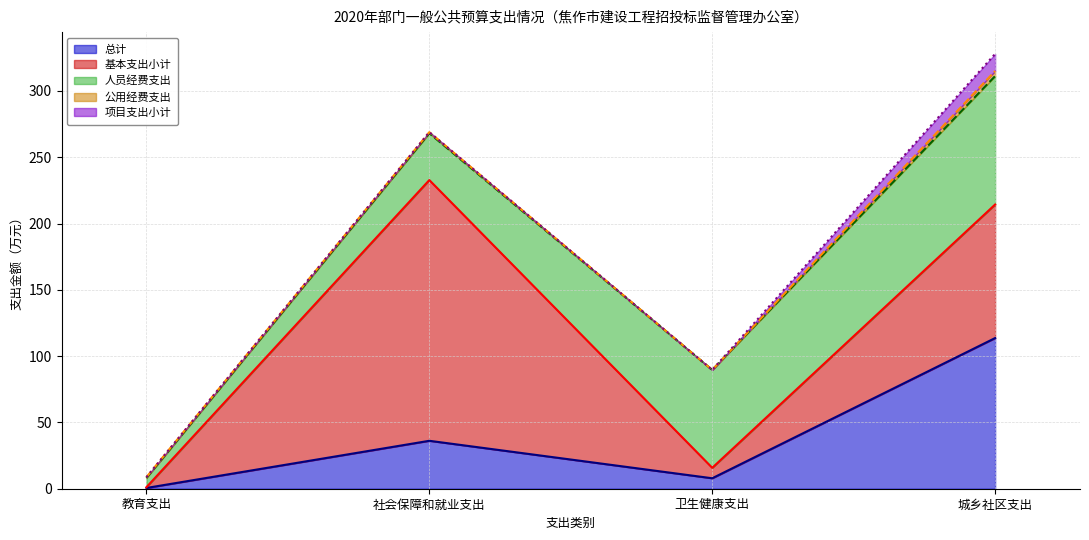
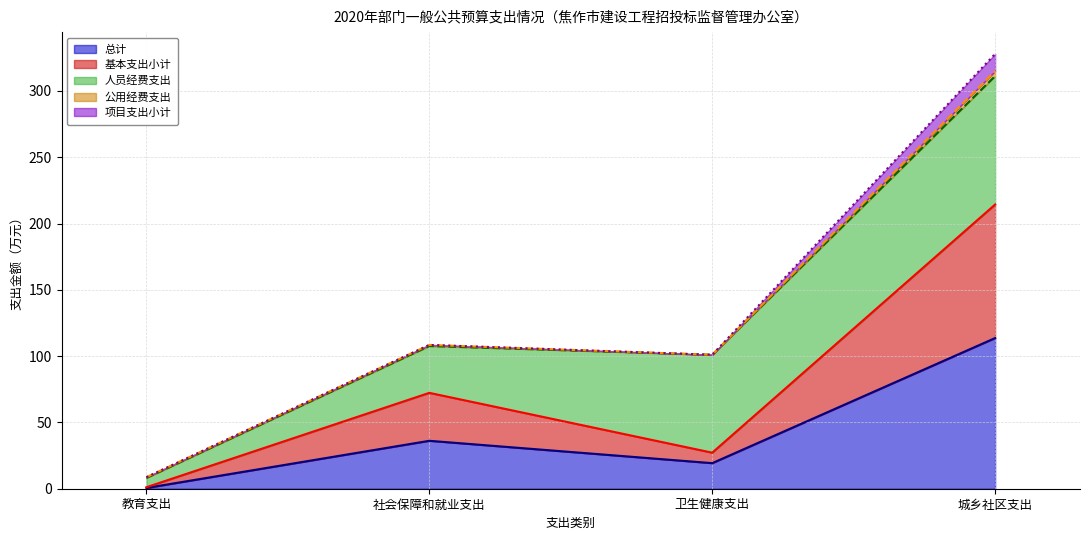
基本支出小计, 社会保障和就业支出: 197 -> 36
总计, 卫生健康支出: 8 -> 19
